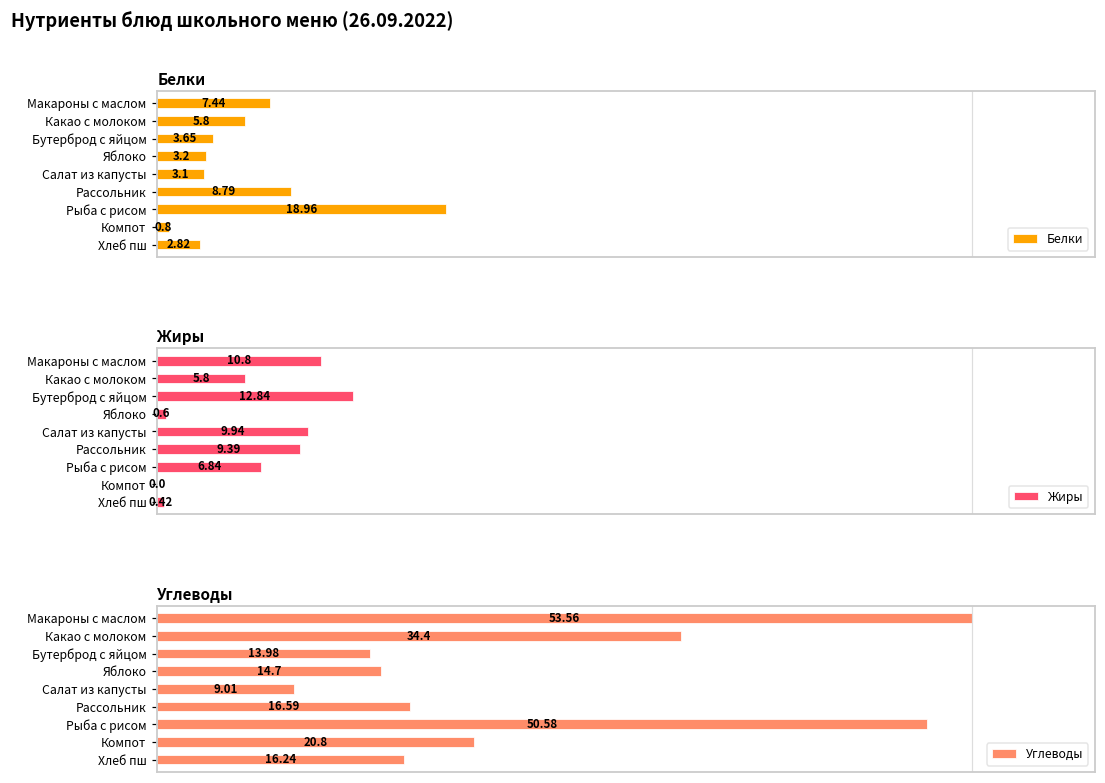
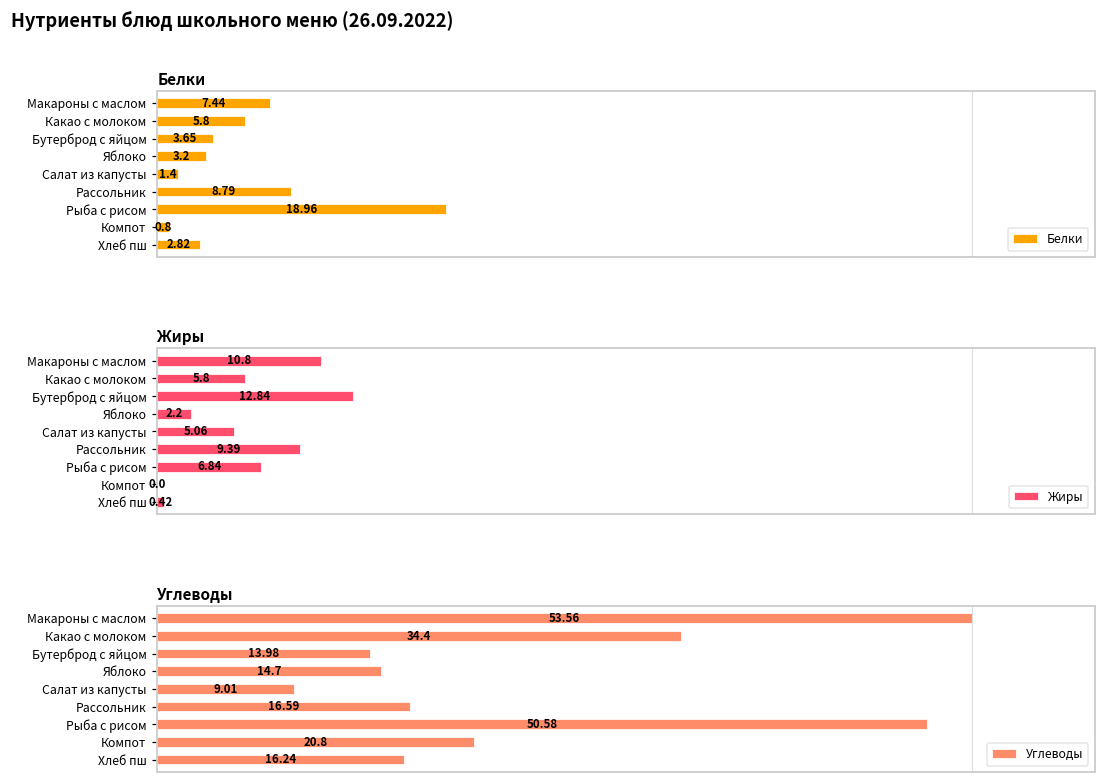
Белки, Салат из капусты: 3.1 -> 1.4
Жиры, Яблоко: 0.6 -> 2.2
Жиры, Салат из капусты: 9.94 -> 5.06
